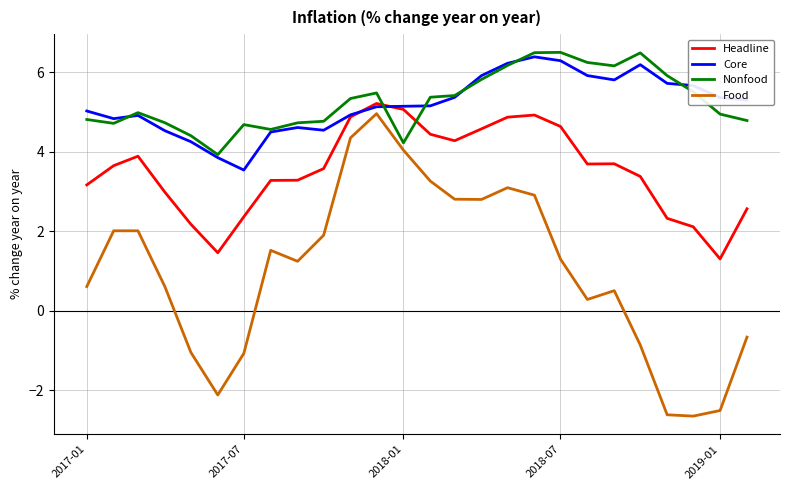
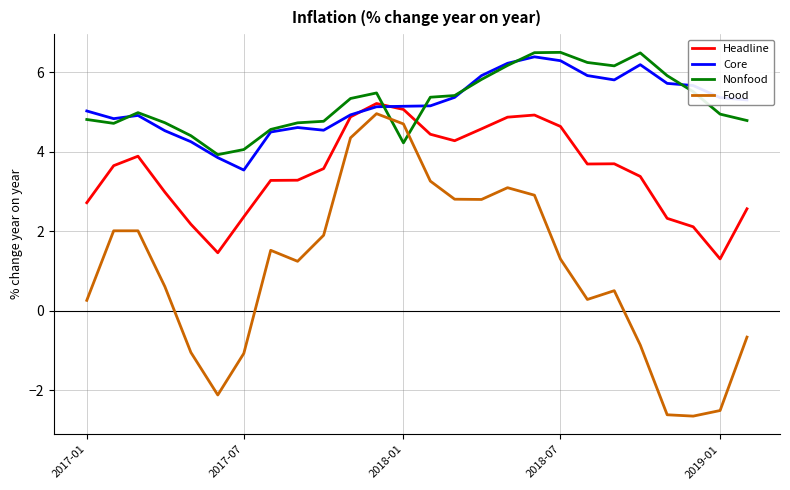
Headline, 2017-01: 3.2 -> 2.7
Food, 2017-01: 0.6 -> 0.3
Nonfood, 2017-07: 4.7 -> 4.1
Food, 2018-01: 4.0 -> 4.7
